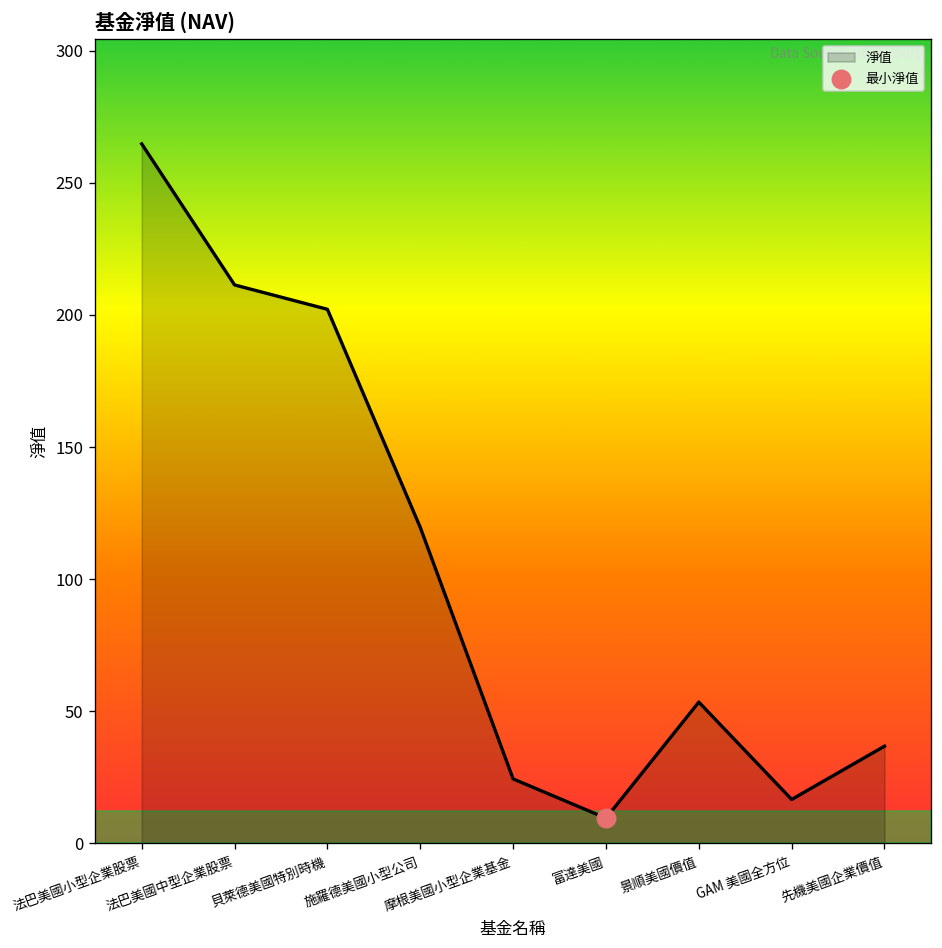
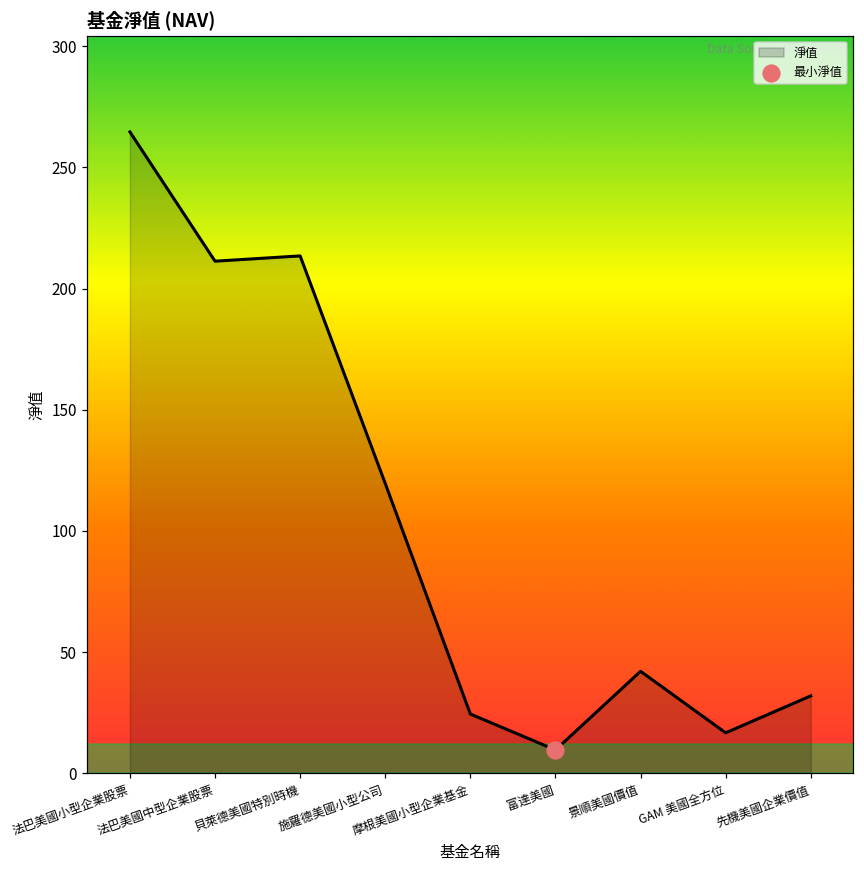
淨值, 貝萊德美國特別時機: 202 -> 214
淨值, 景順美國價值: 53 -> 42
淨值, 先機美國企業價值: 37 -> 32
